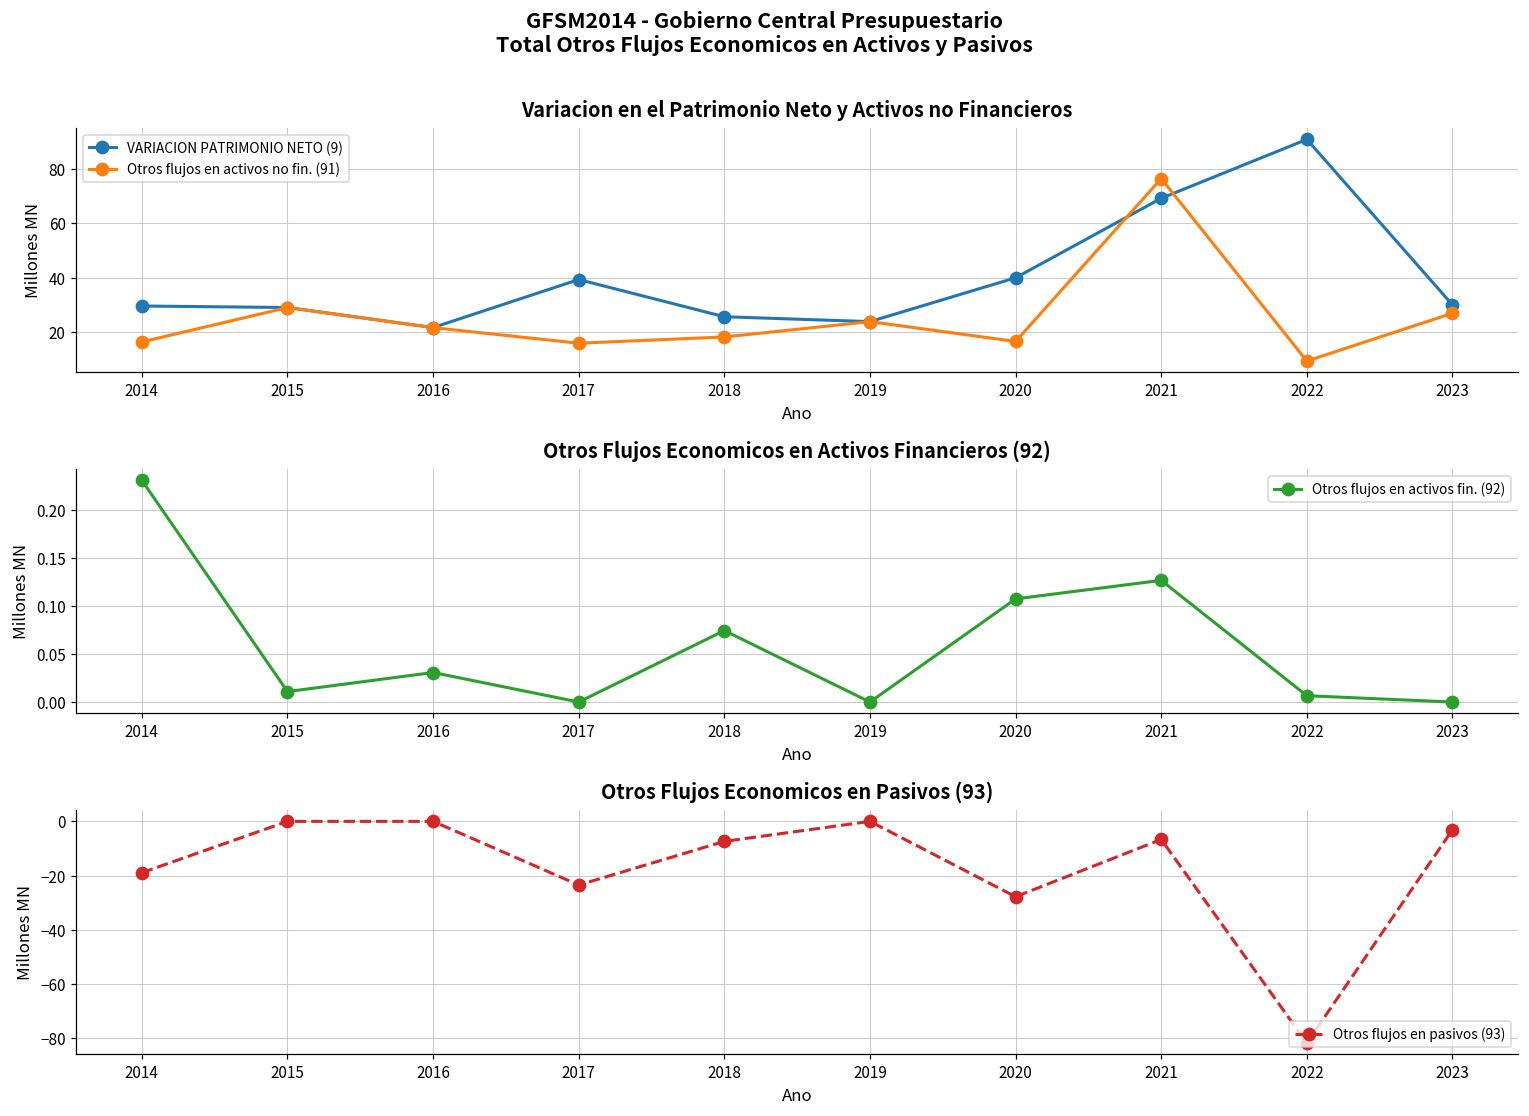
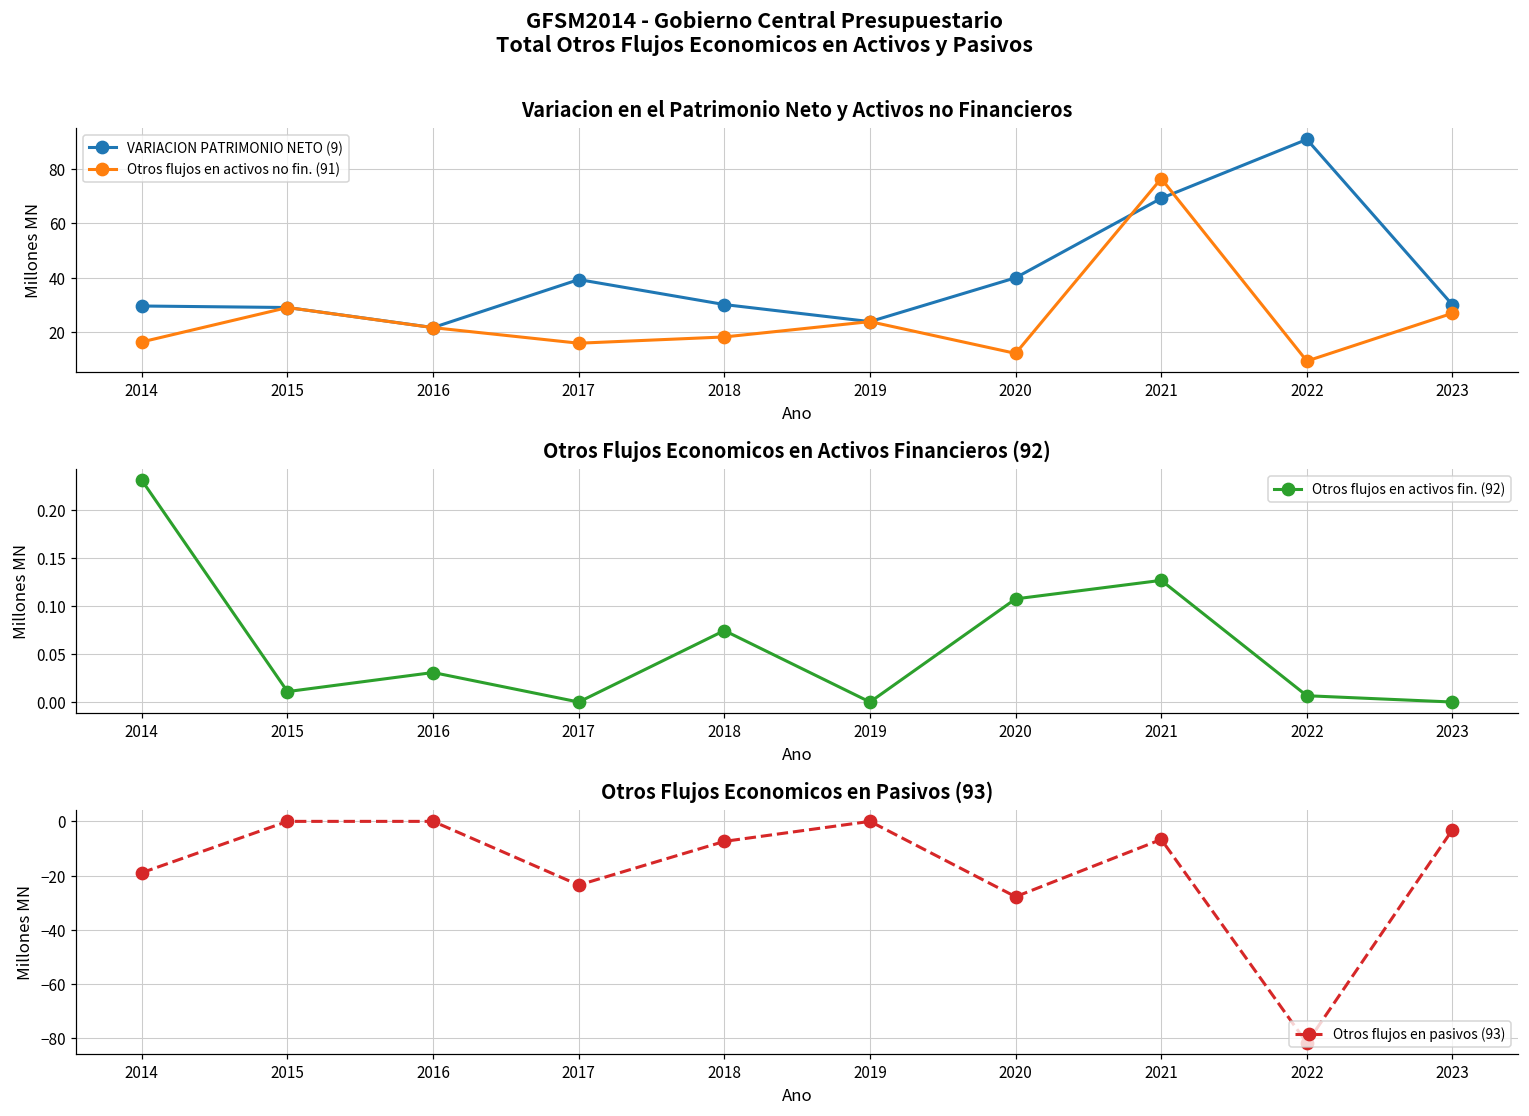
Variacion en el Patrimonio Neto y Activos no Financieros, VARIACION PATRIMONIO NETO (9), 2018: 26 -> 30
Variacion en el Patrimonio Neto y Activos no Financieros, Otros flujos en activos no fin. (91), 2020: 16 -> 12
